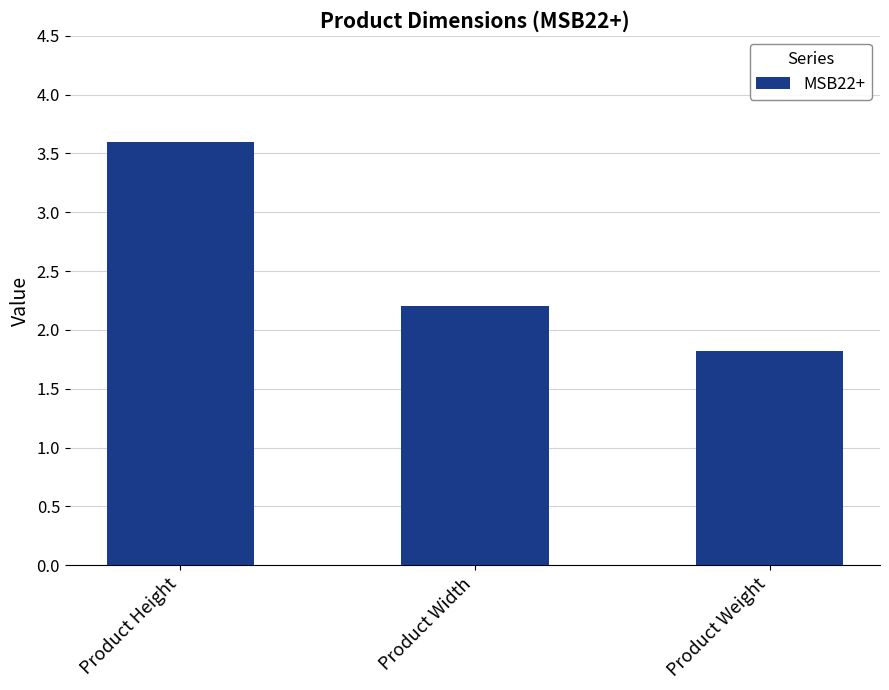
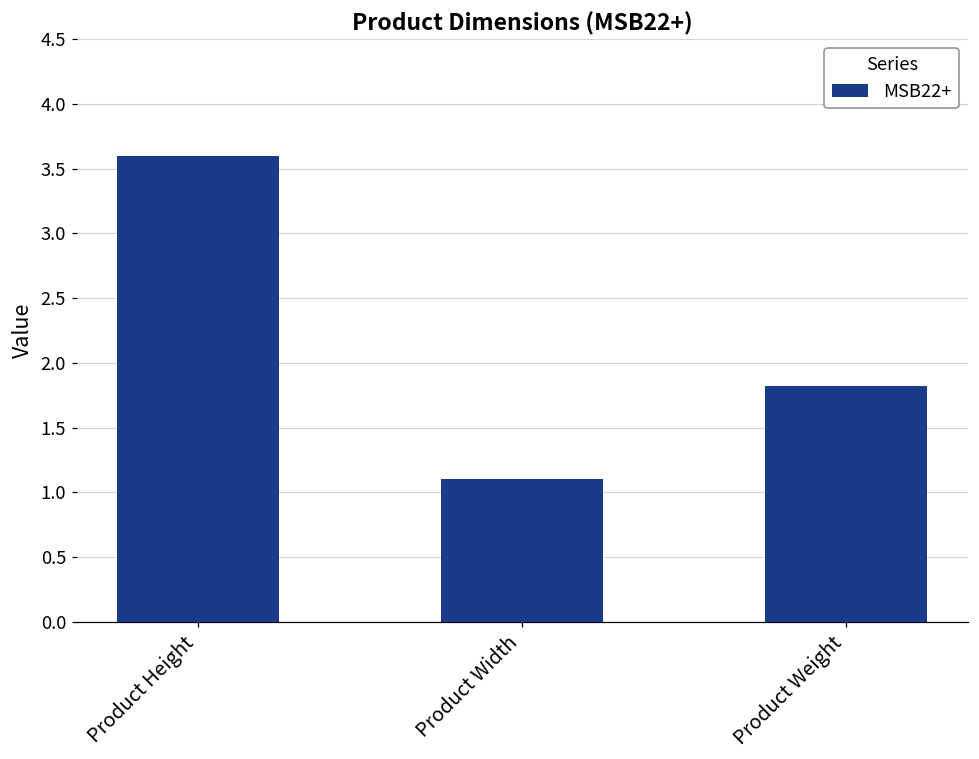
Product Width: 2.2 -> 1.1
